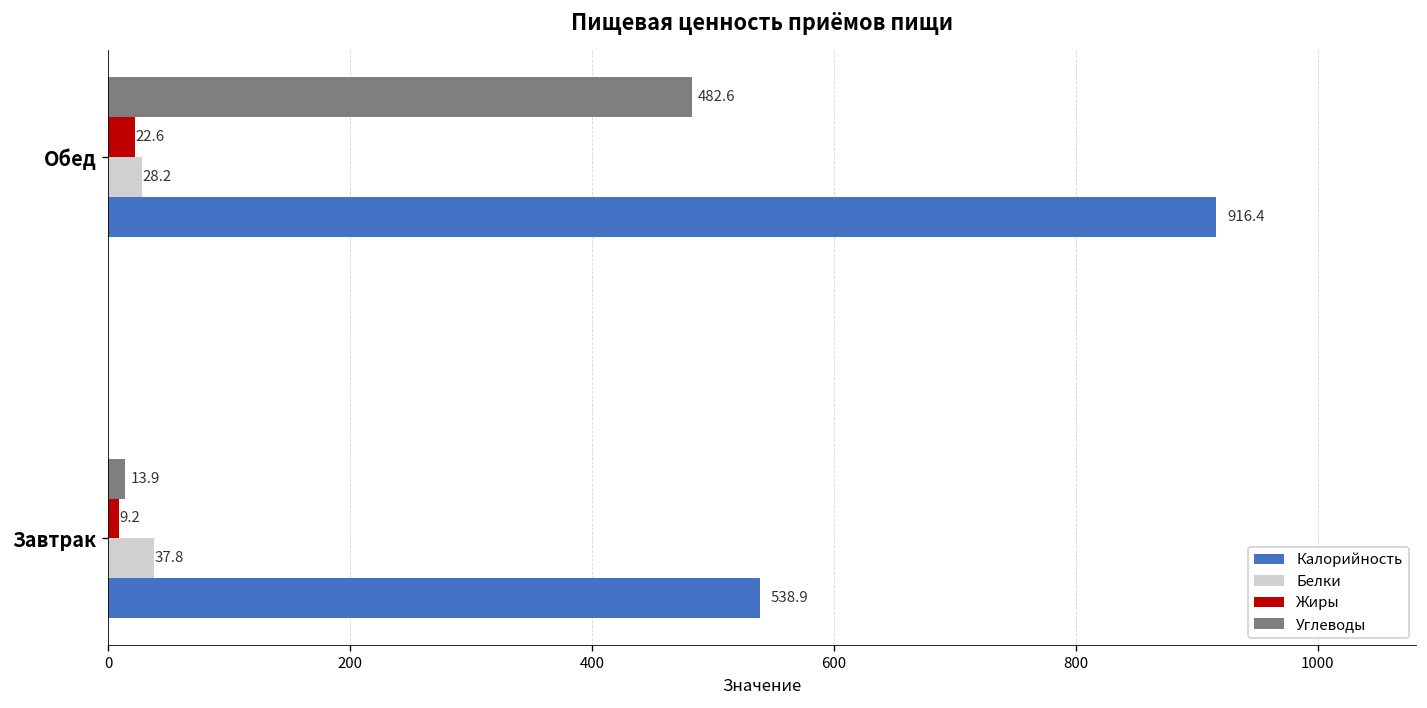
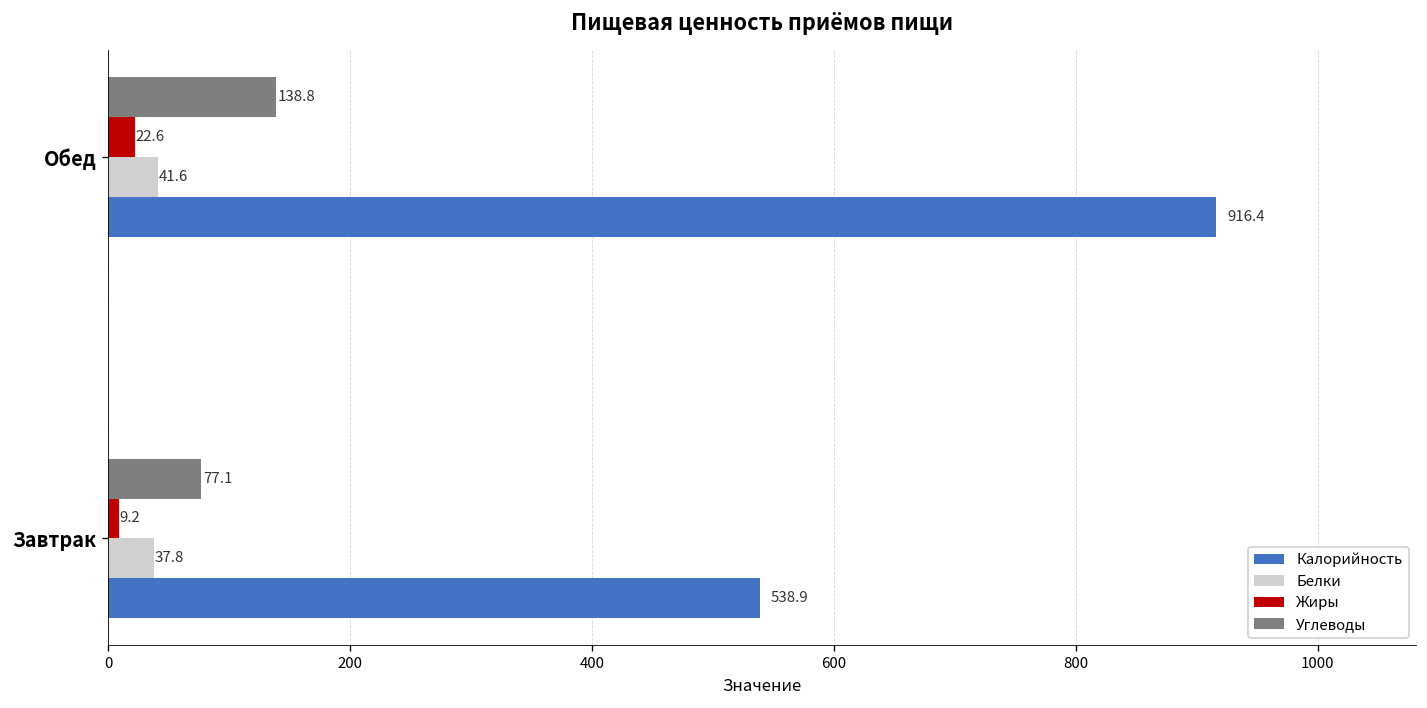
Углеводы, Обед: 482.6 -> 138.8
Белки, Обед: 28.2 -> 41.6
Углеводы, Завтрак: 13.9 -> 77.1
